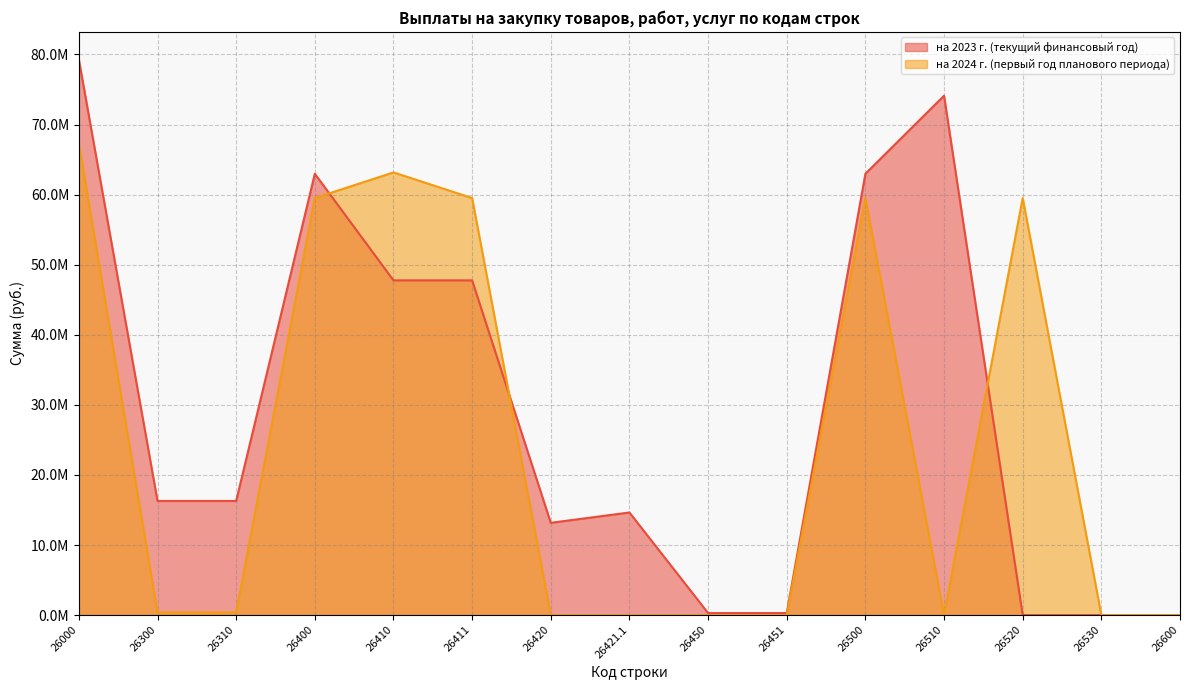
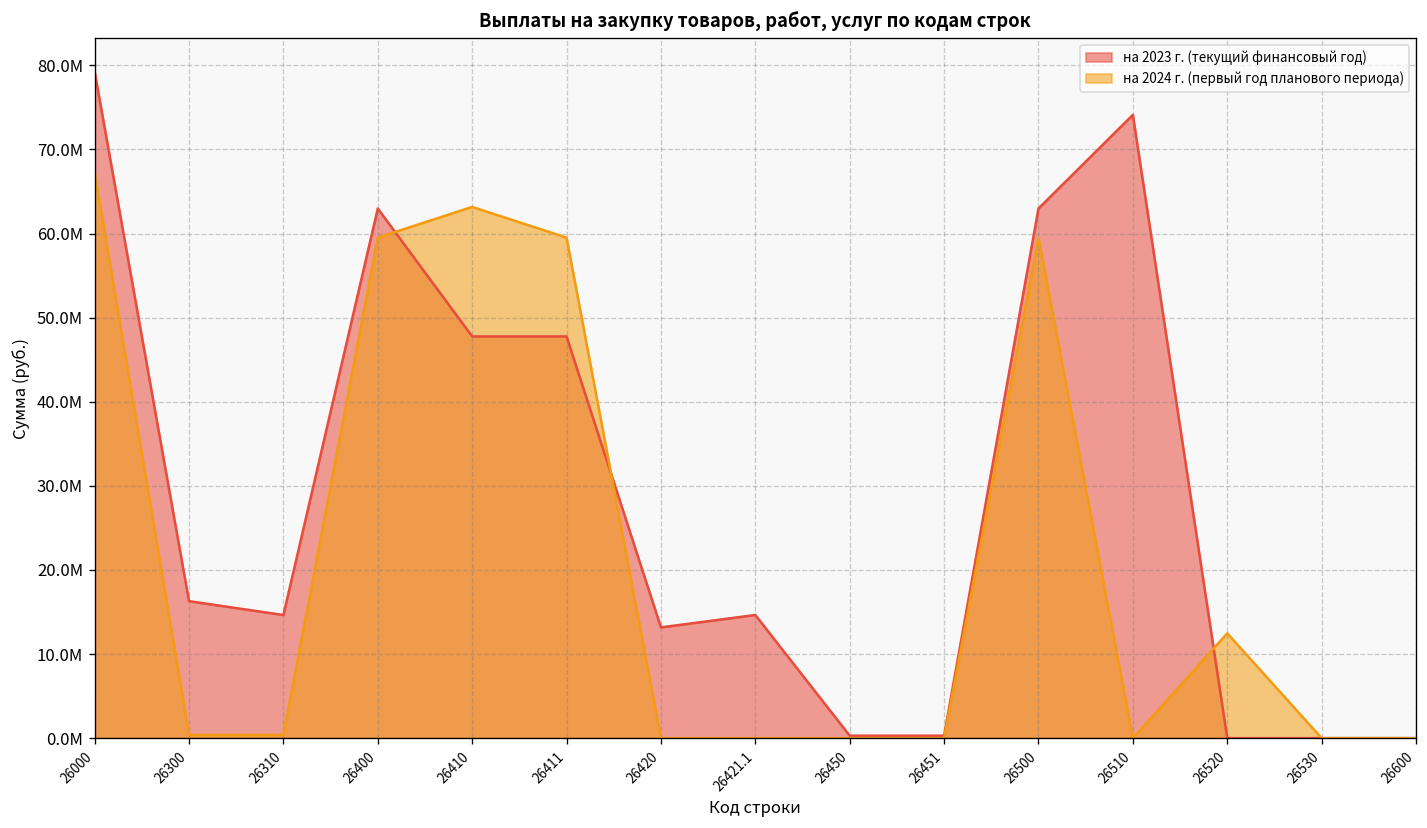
на 2023 г. (текущий финансовый год), 26310: 16000000 -> 15000000
на 2024 г. (первый год планового периода), 26520: 60000000 -> 12000000
